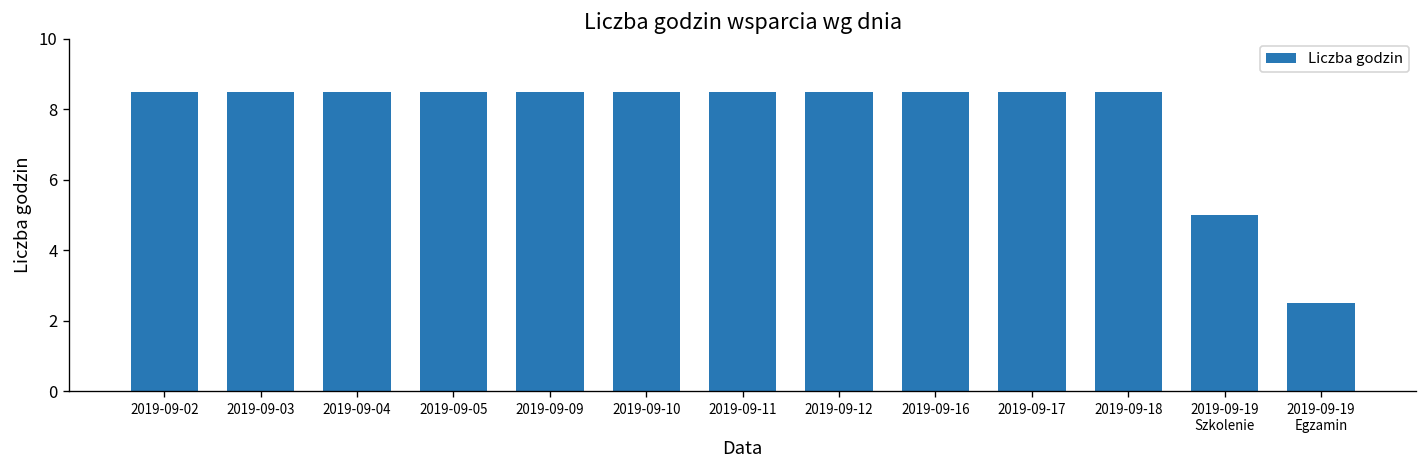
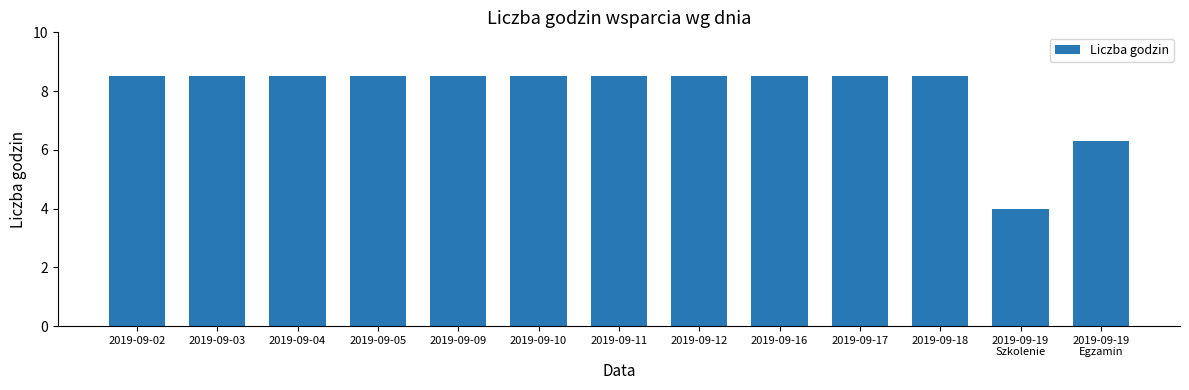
2019-09-19 Szkolenie: 5 -> 4
2019-09-19 Egzamin: 2.5 -> 6.3
